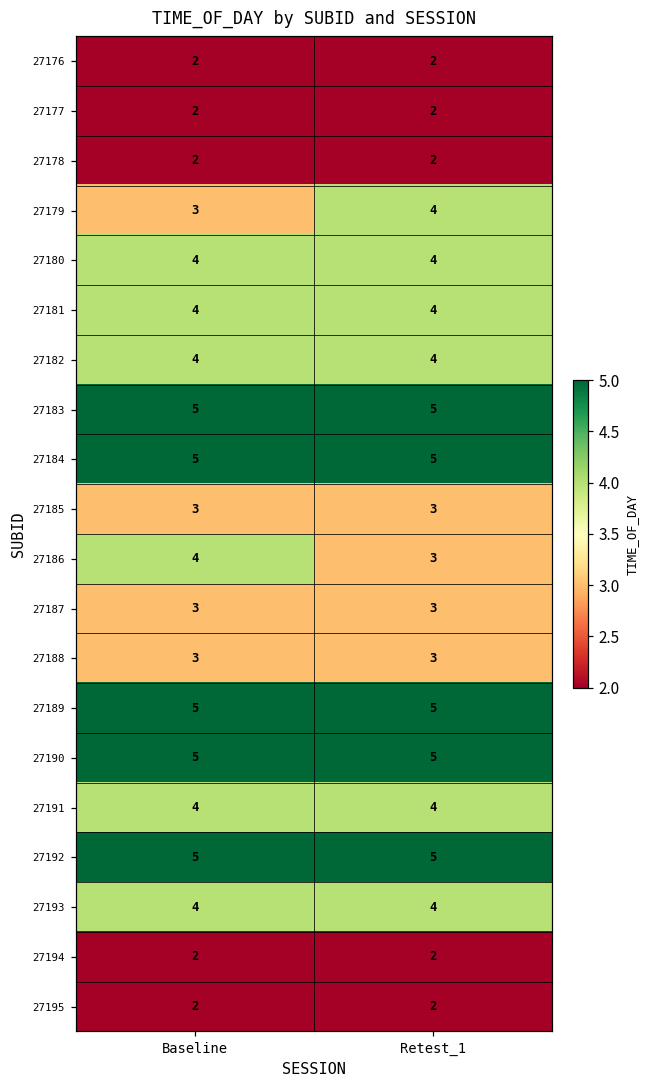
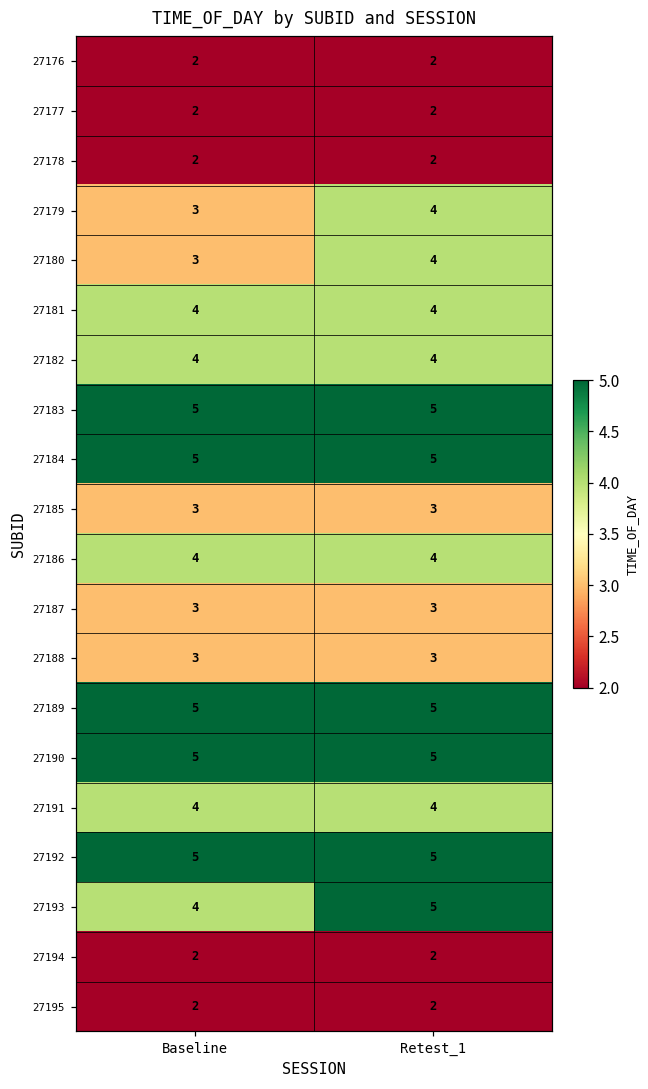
27180, Baseline: 4 -> 3
27186, Retest_1: 3 -> 4
27193, Retest_1: 4 -> 5
